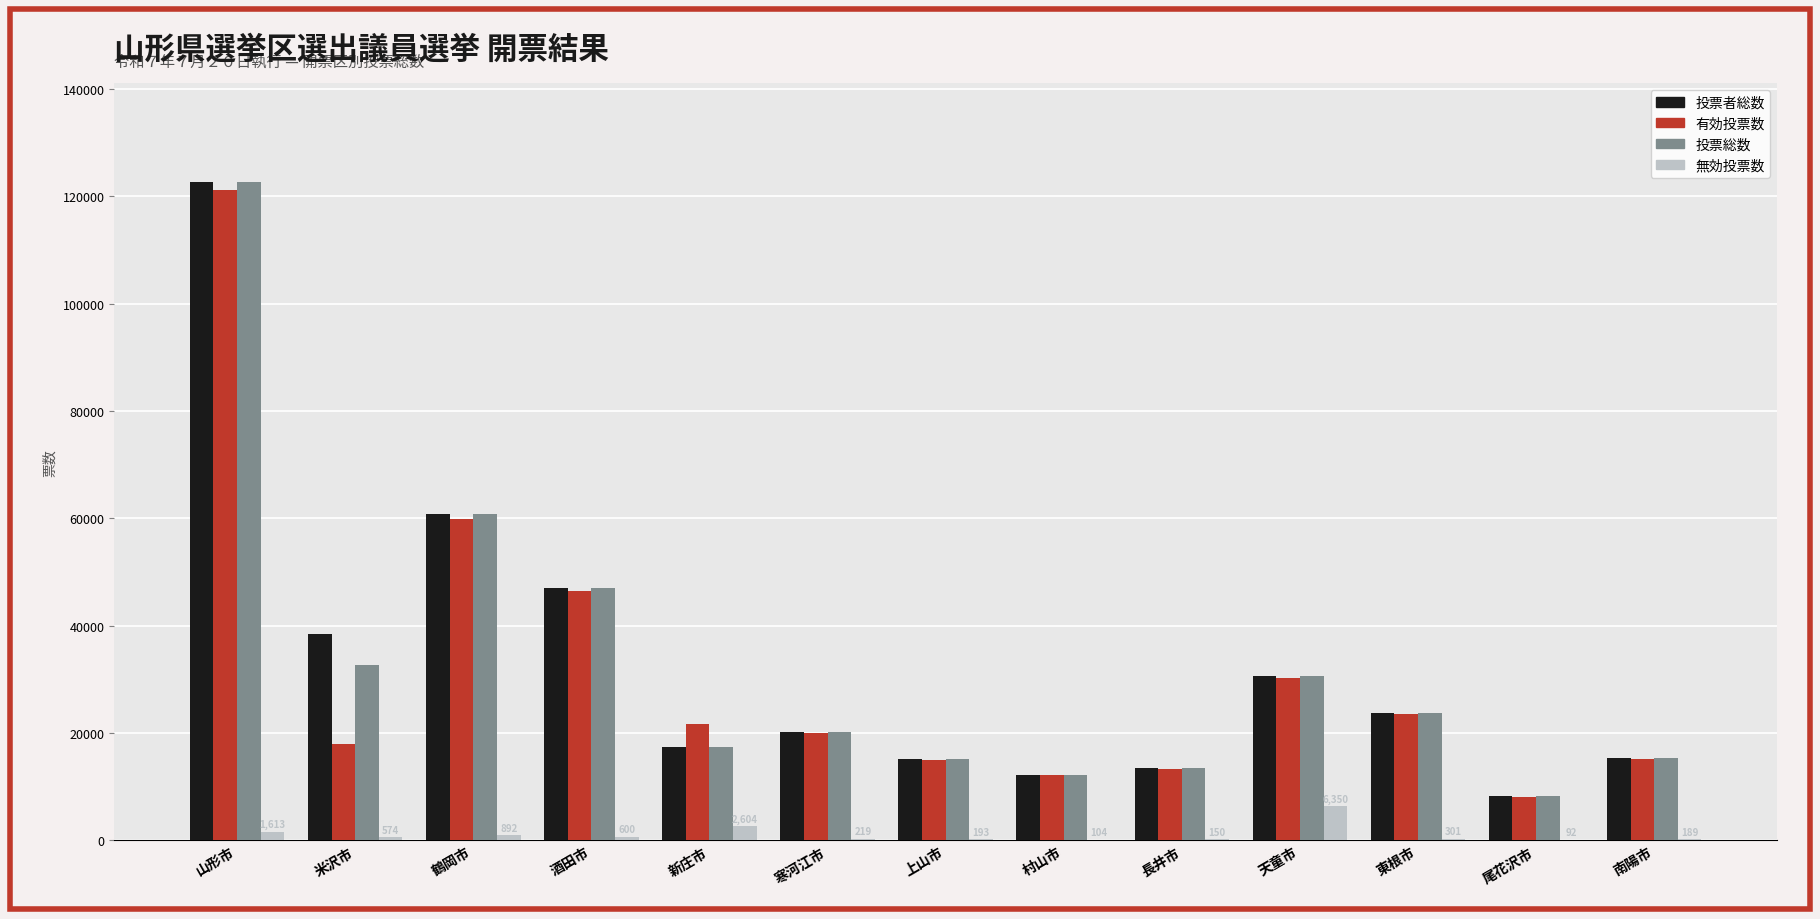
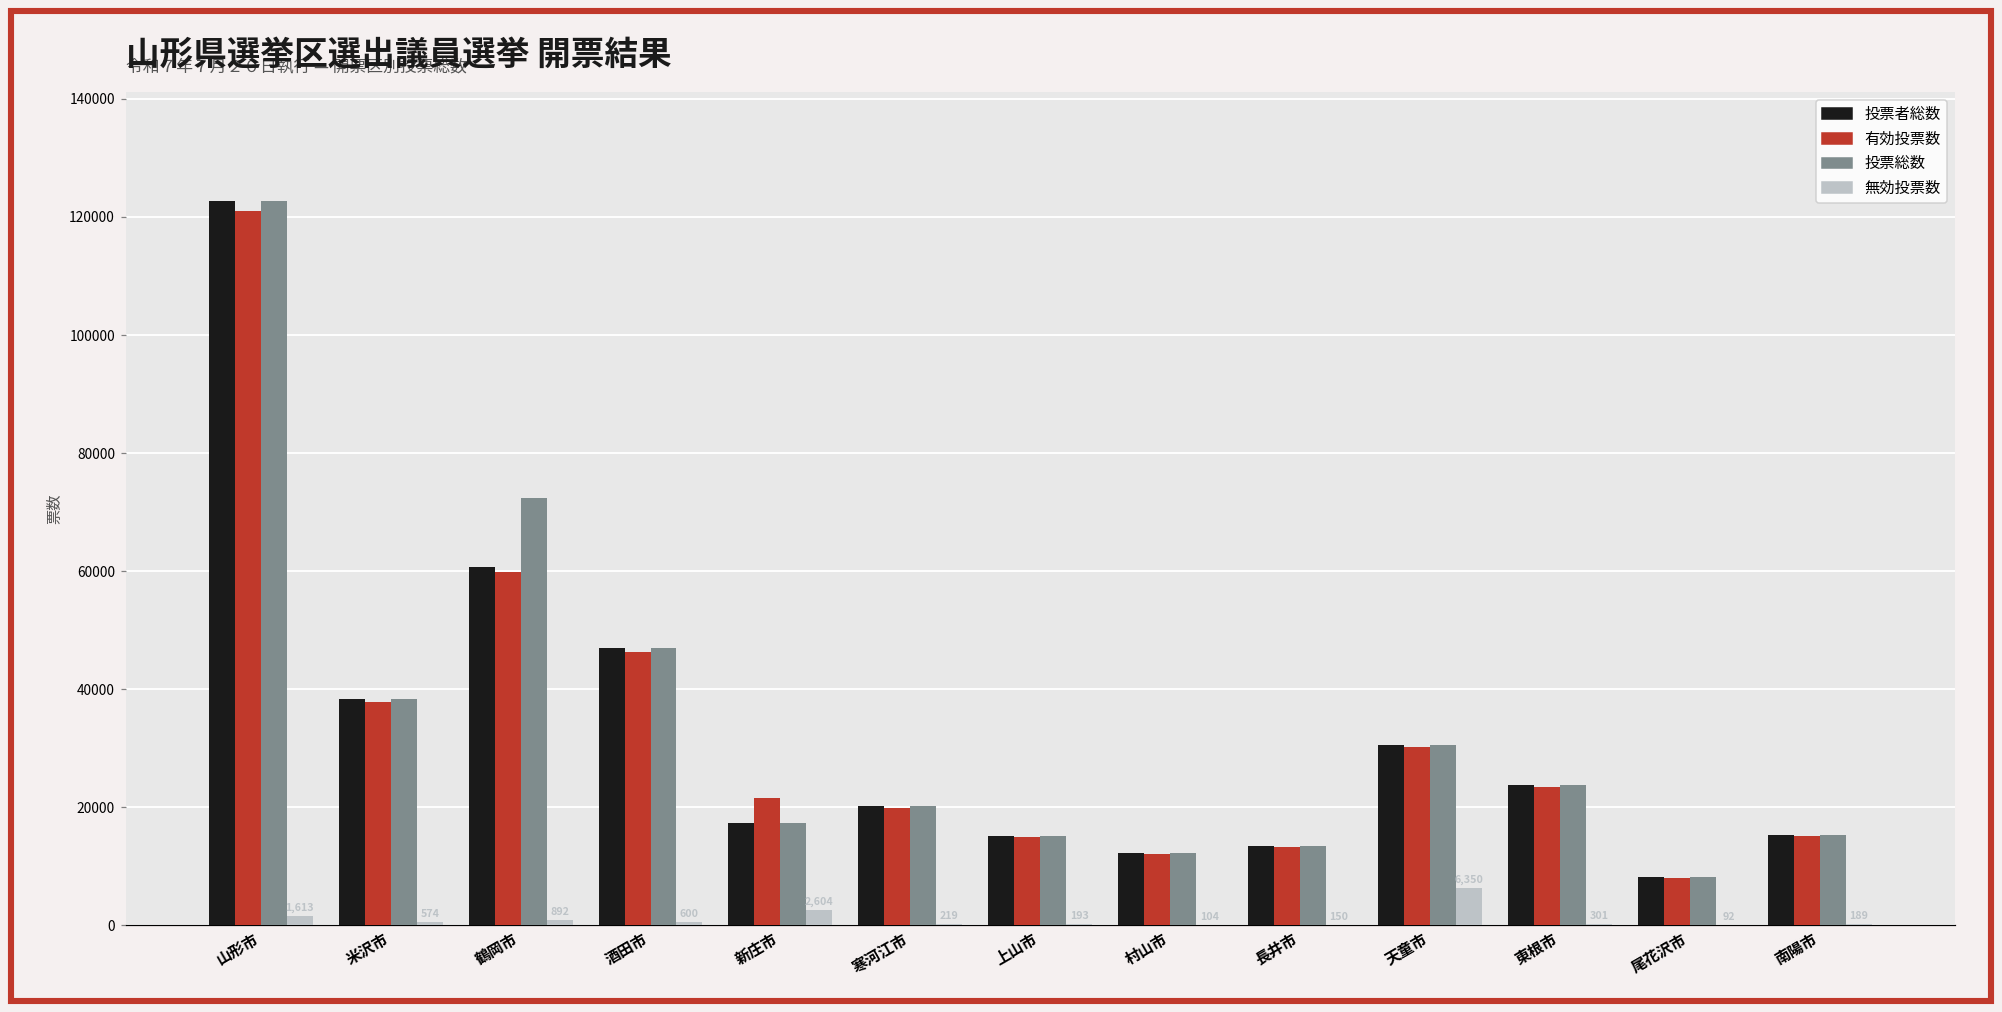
有効投票数, 米沢市: 18000 -> 38000
投票総数, 米沢市: 33000 -> 38000
投票総数, 鶴岡市: 61000 -> 72000
